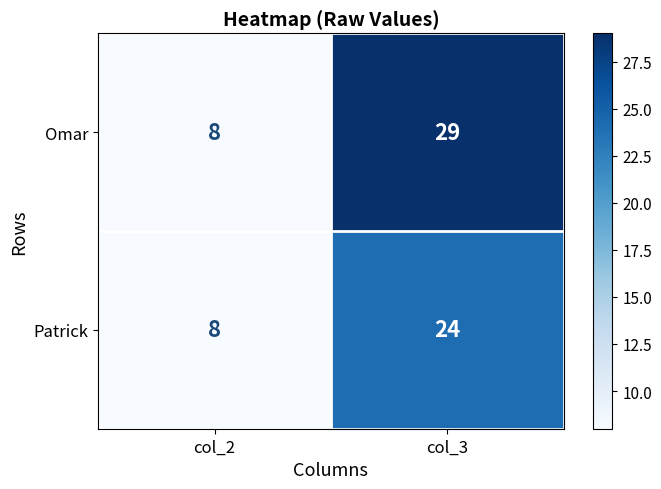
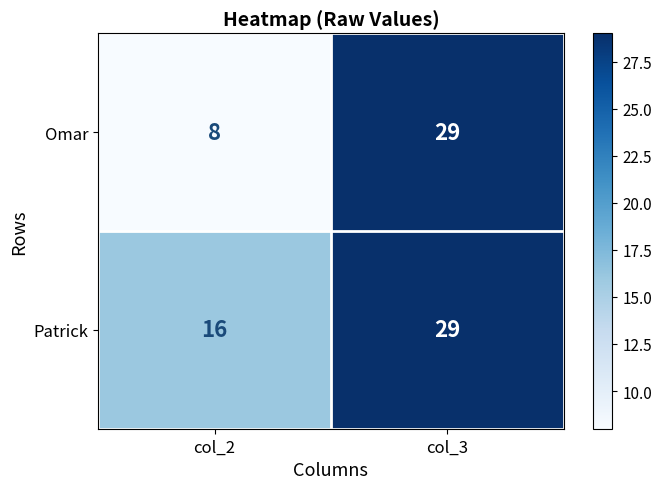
Patrick, col_2: 8 -> 16
Patrick, col_3: 24 -> 29
